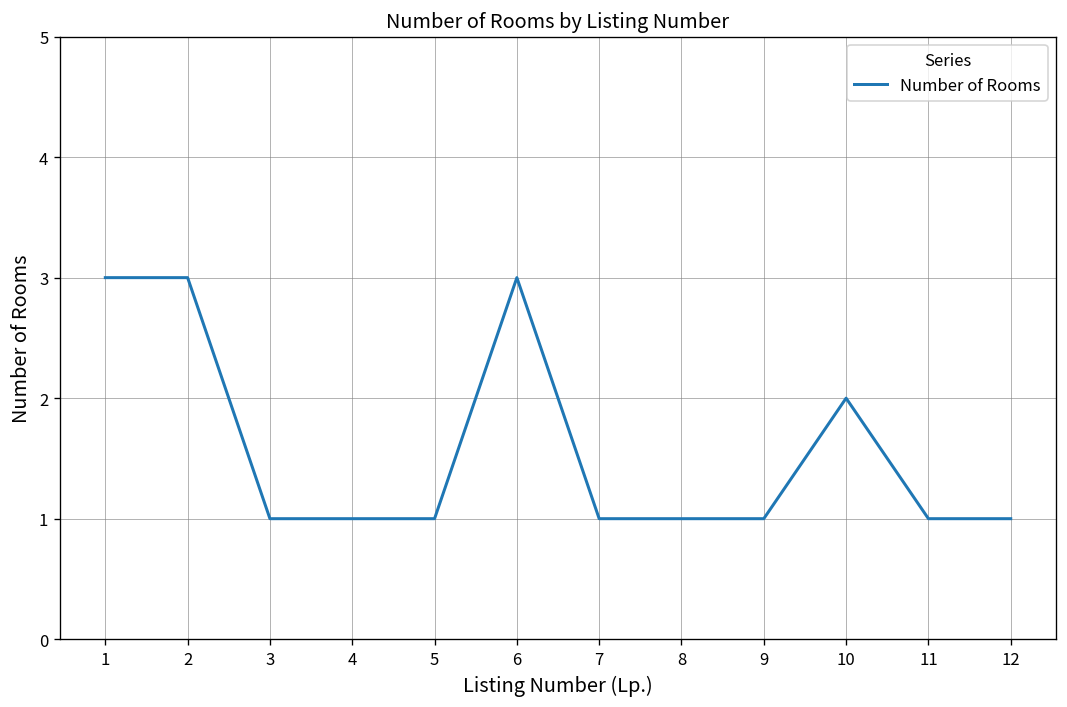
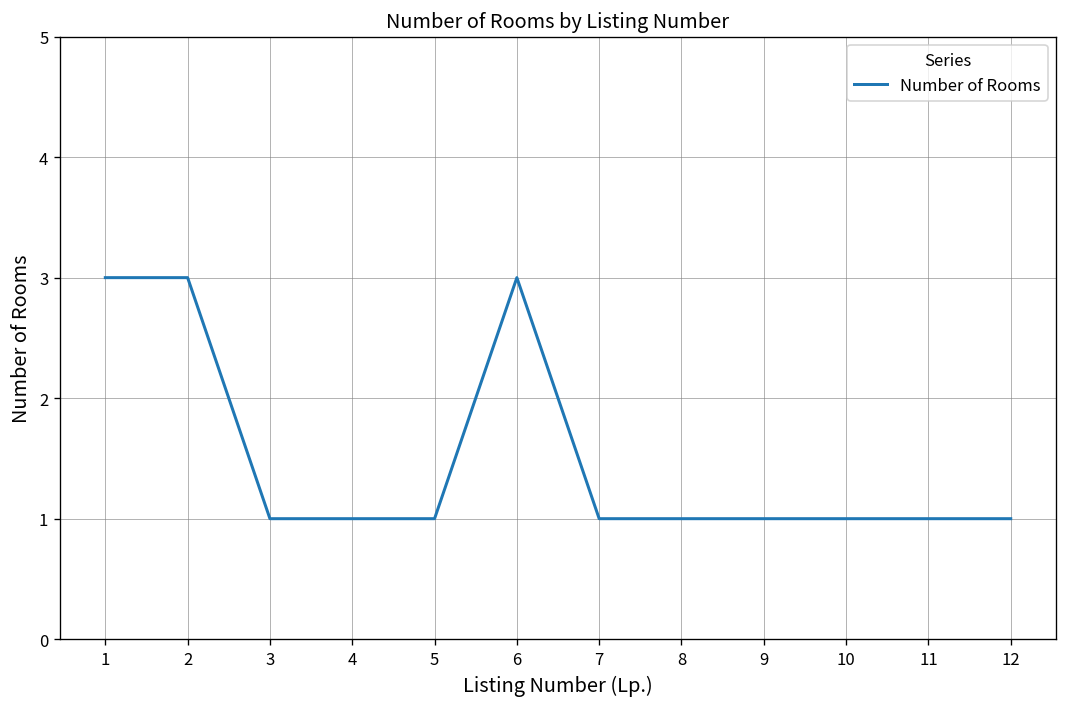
10: 2 -> 1
